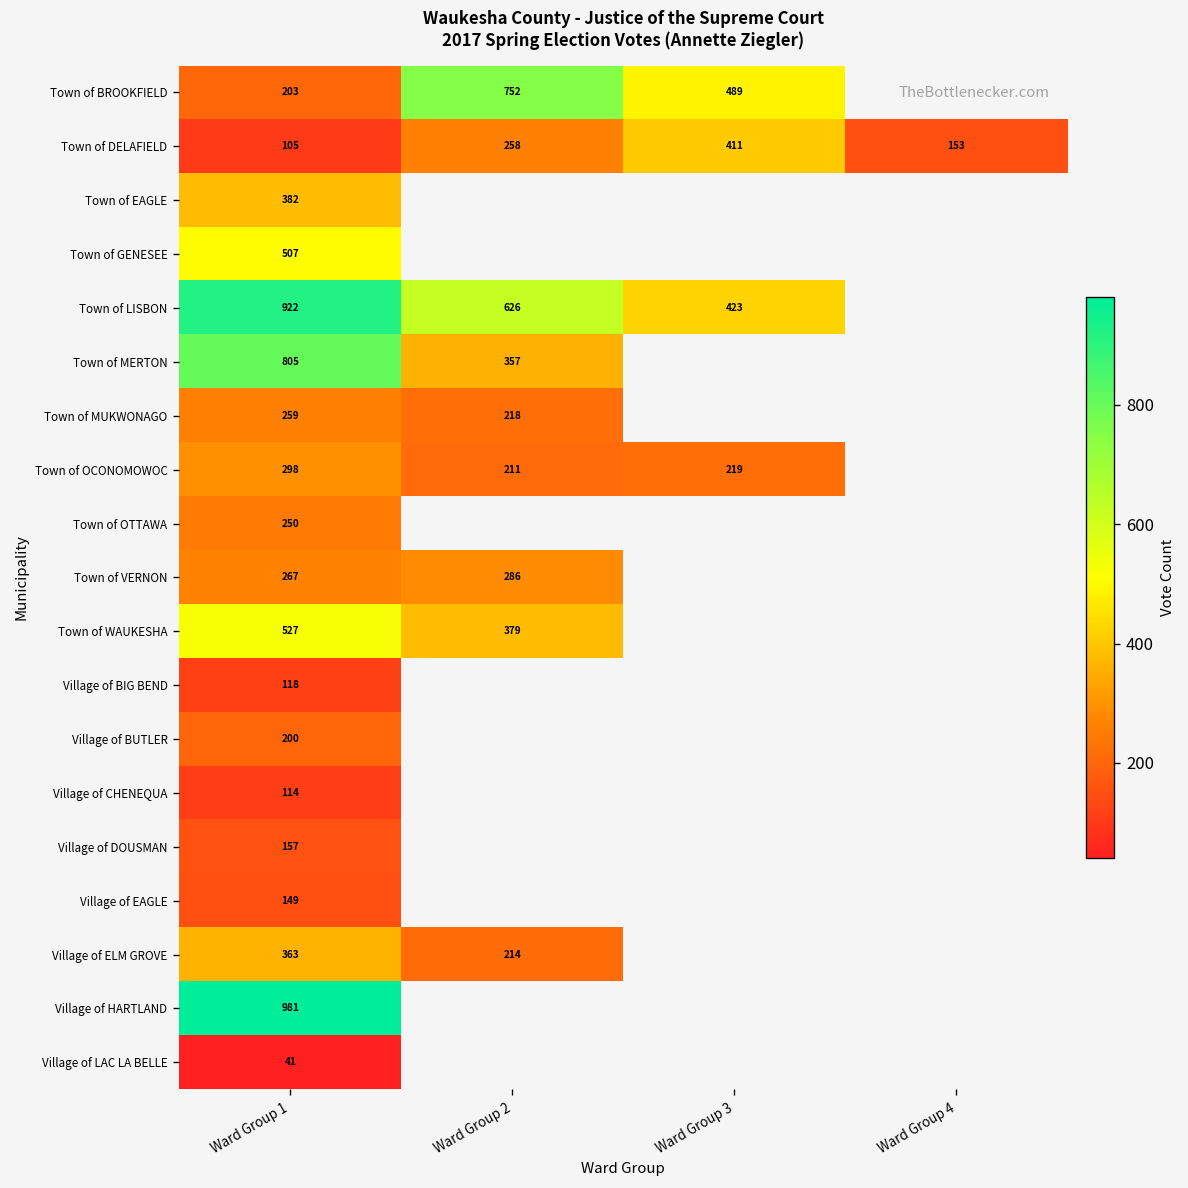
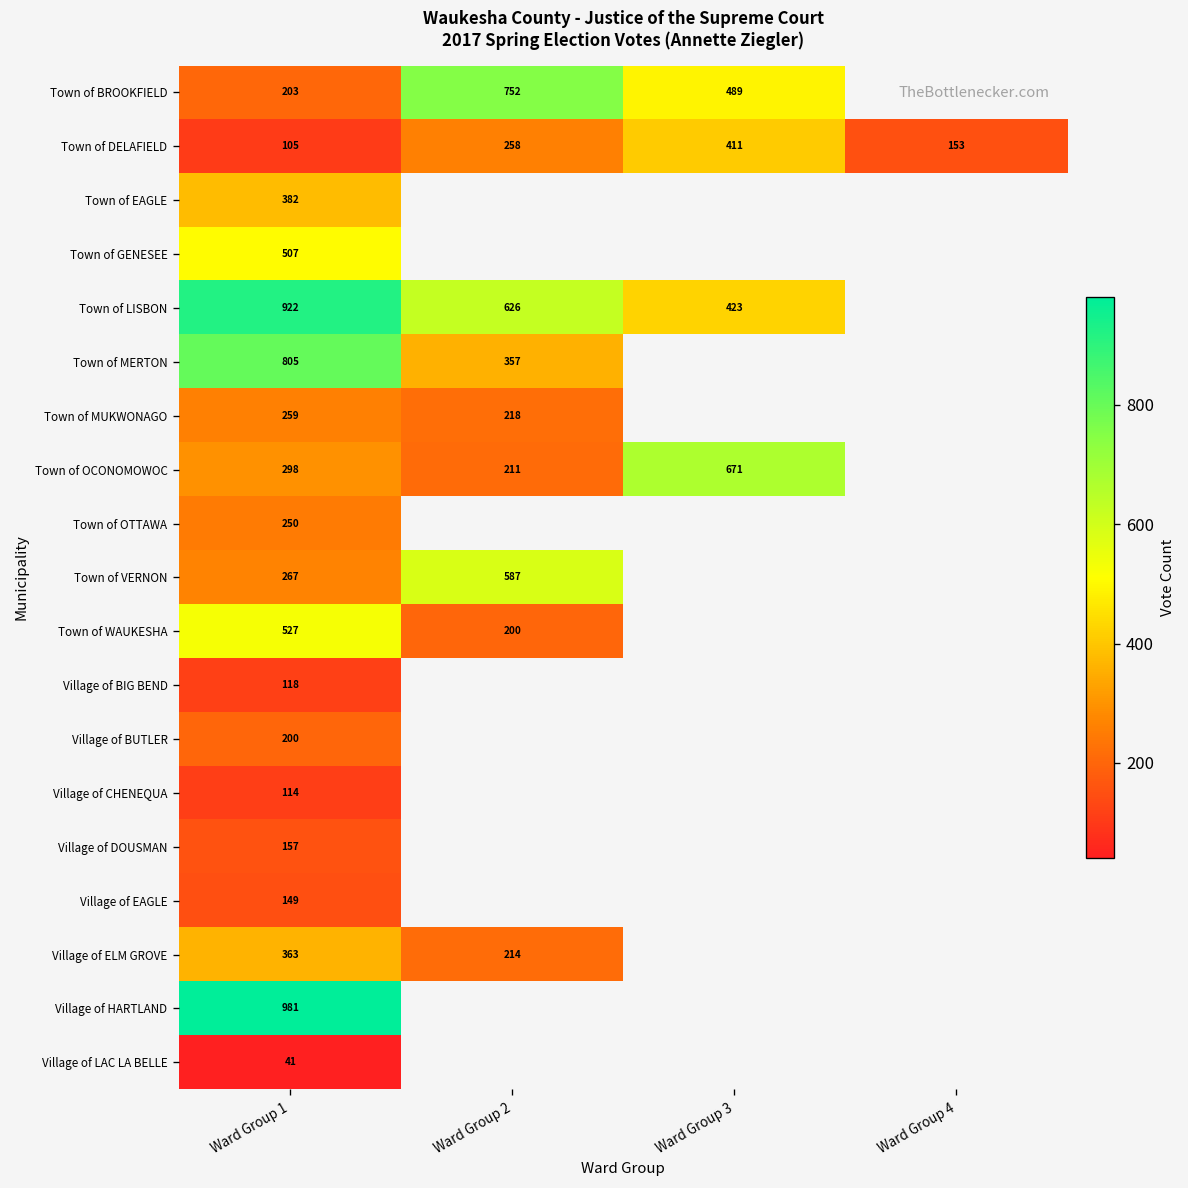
Town of OCONOMOWOC, Ward Group 3: 219 -> 671
Town of VERNON, Ward Group 2: 286 -> 587
Town of WAUKESHA, Ward Group 2: 379 -> 200
